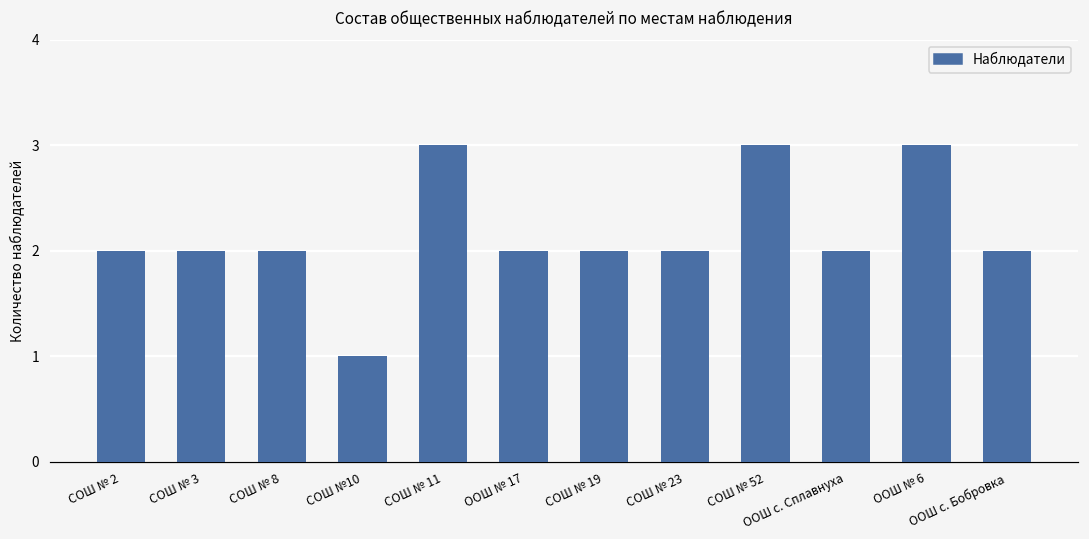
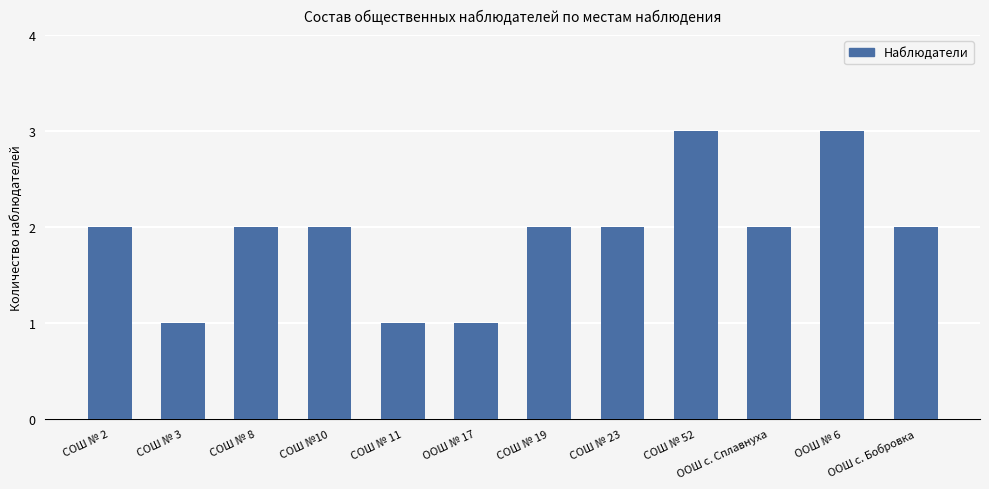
СОШ № 3: 2 -> 1
СОШ №10: 1 -> 2
СОШ № 11: 3 -> 1
ООШ № 17: 2 -> 1
